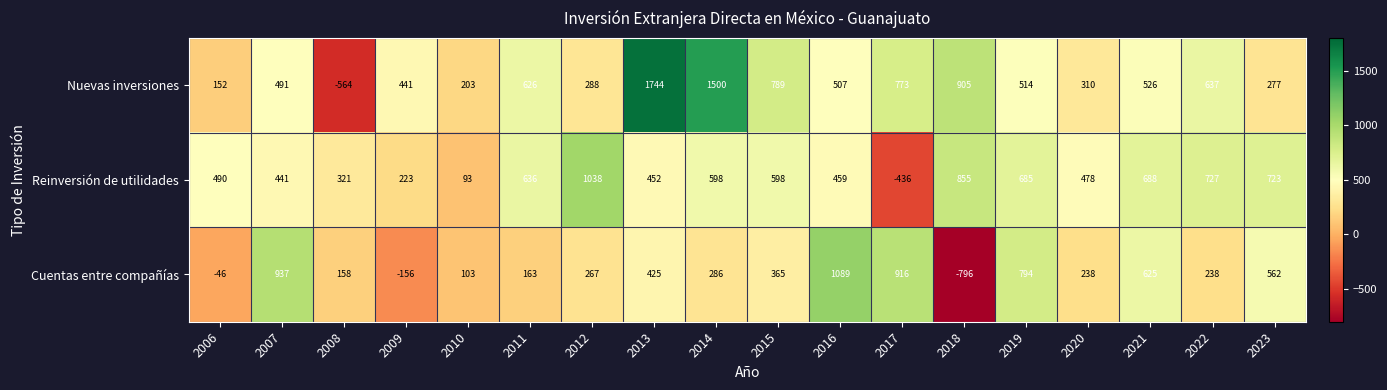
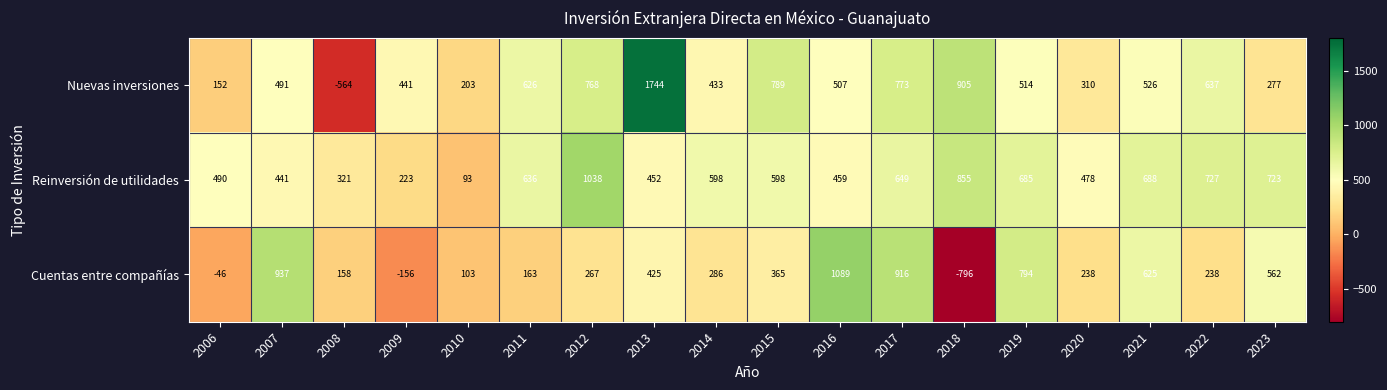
Nuevas inversiones, 2012: 288 -> 768
Nuevas inversiones, 2014: 1500 -> 433
Reinversión de utilidades, 2017: -436 -> 649
